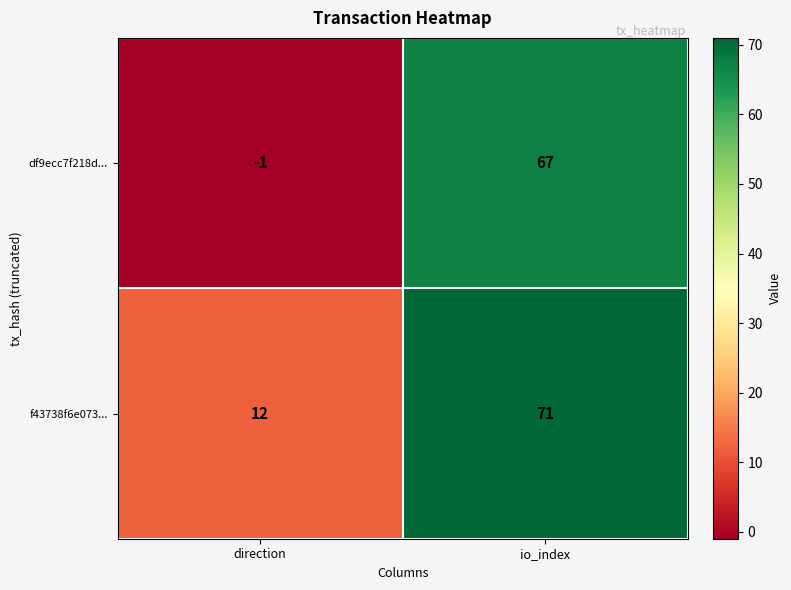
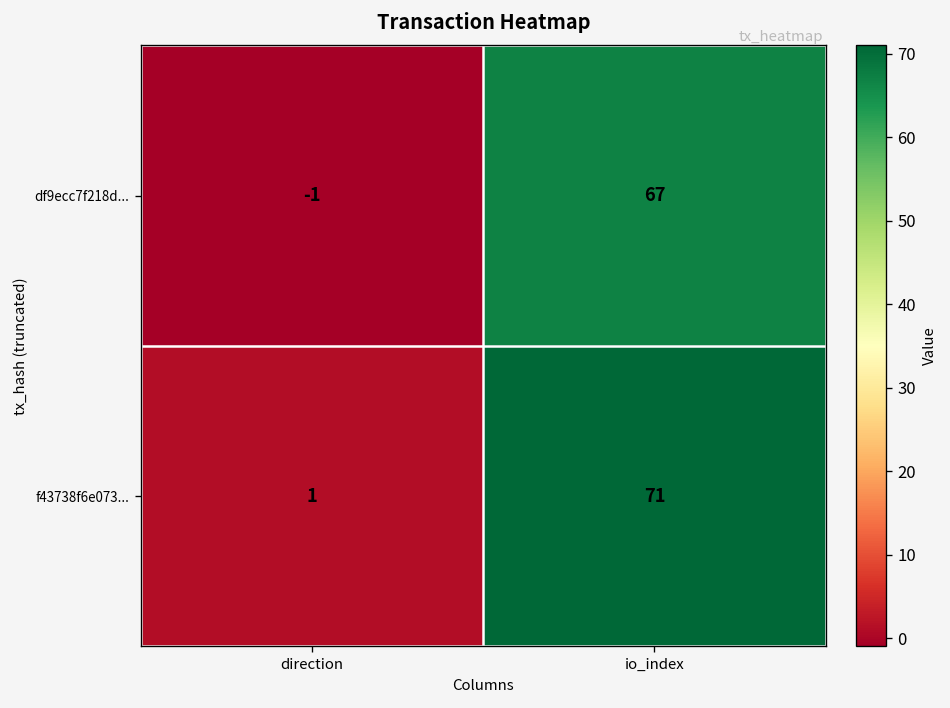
f43738f6e073..., direction: 12 -> 1
